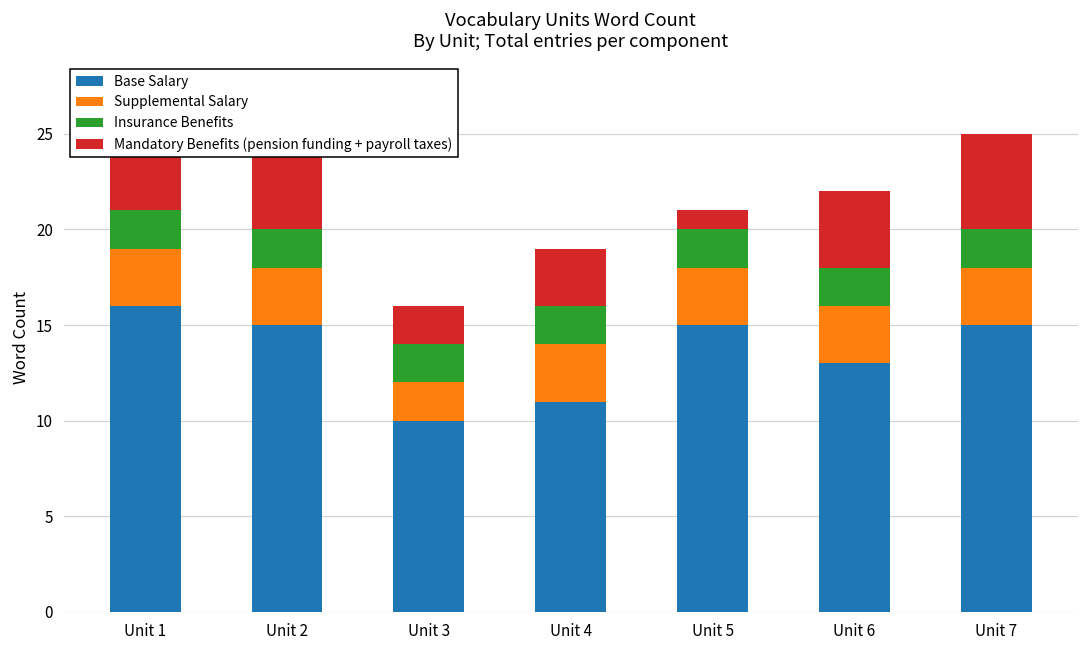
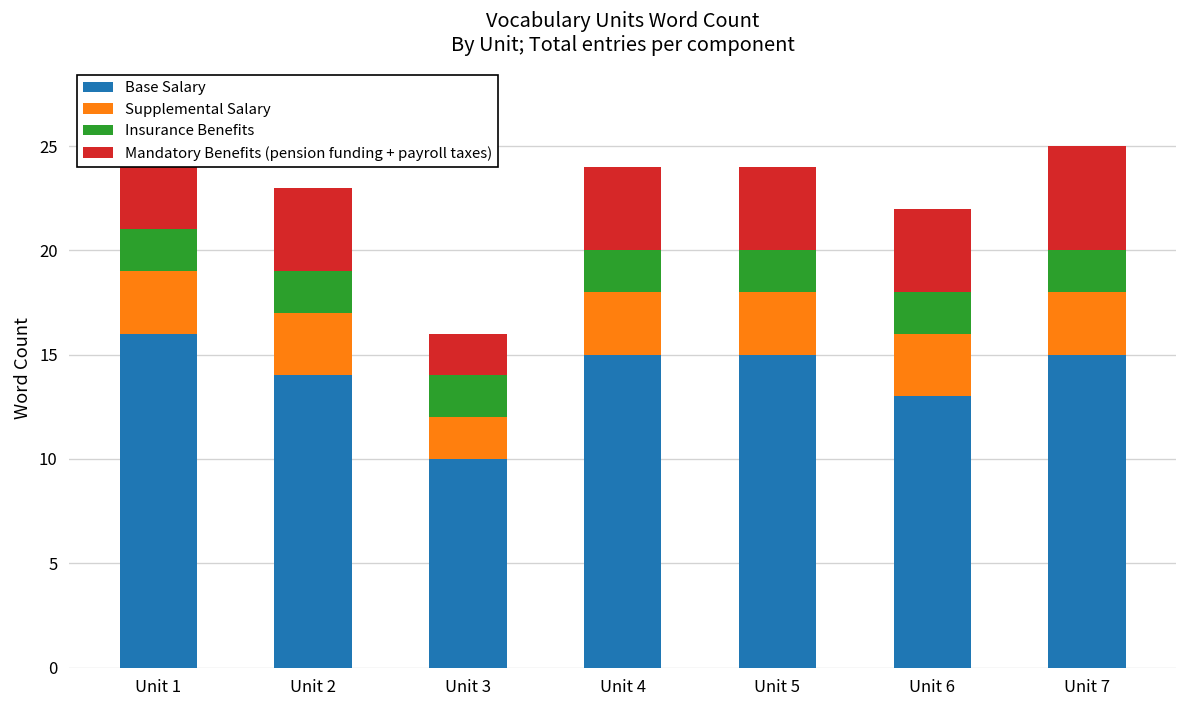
Base Salary, Unit 2: 15 -> 14
Base Salary, Unit 4: 11 -> 15
Mandatory Benefits (pension funding + payroll taxes), Unit 4: 3 -> 4
Mandatory Benefits (pension funding + payroll taxes), Unit 5: 1 -> 4
